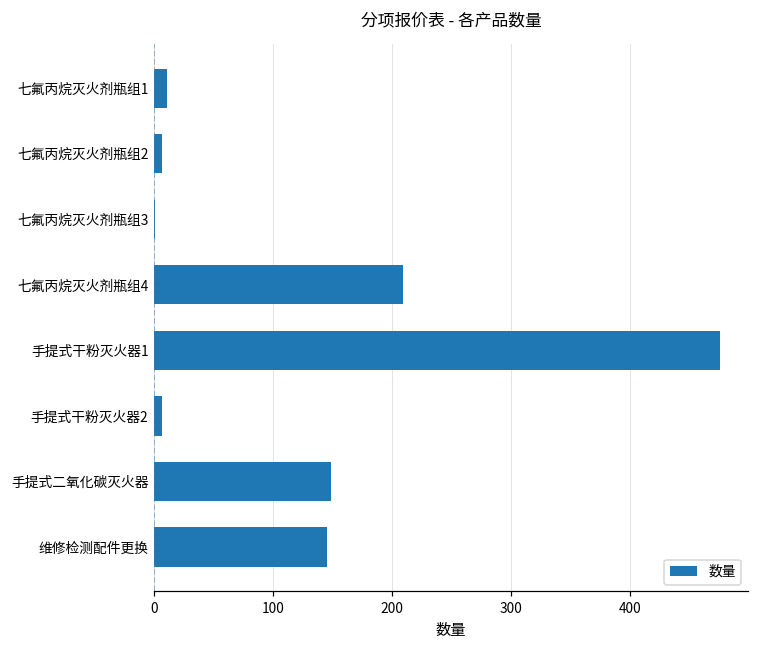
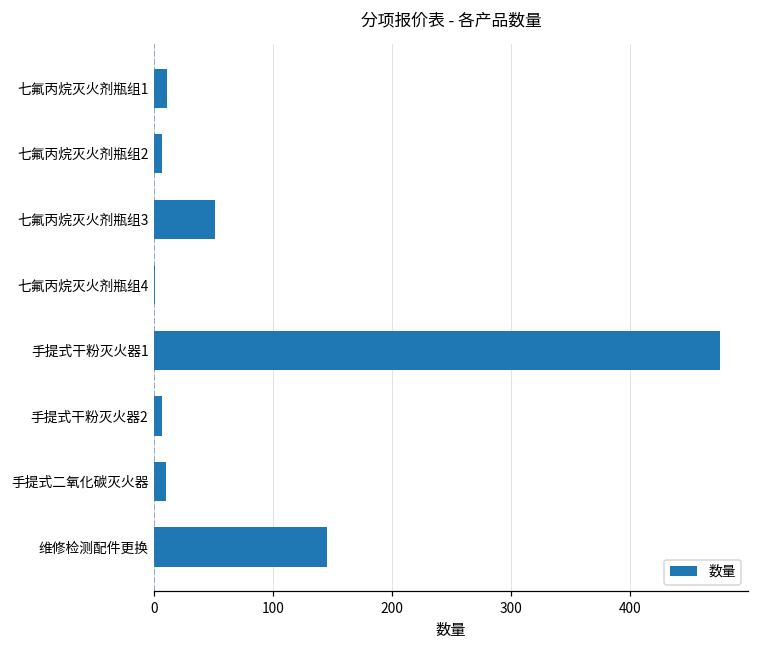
七氟丙烷灭火剂瓶组3: 1 -> 51
七氟丙烷灭火剂瓶组4: 209 -> 1
手提式二氧化碳灭火器: 149 -> 10
